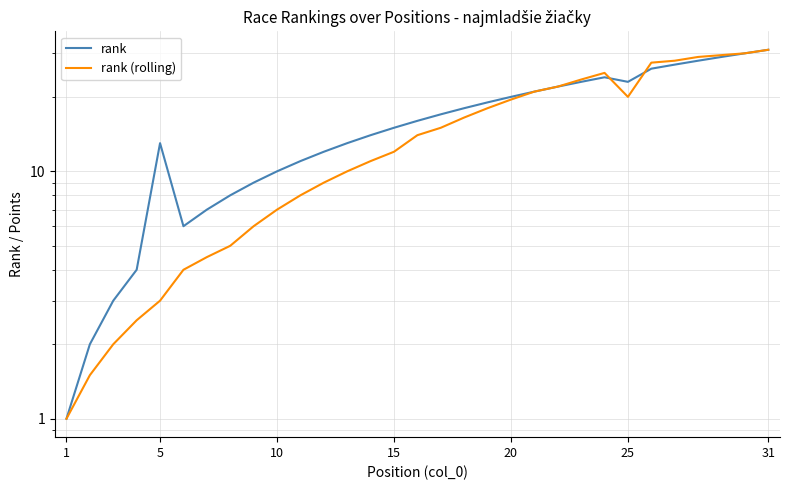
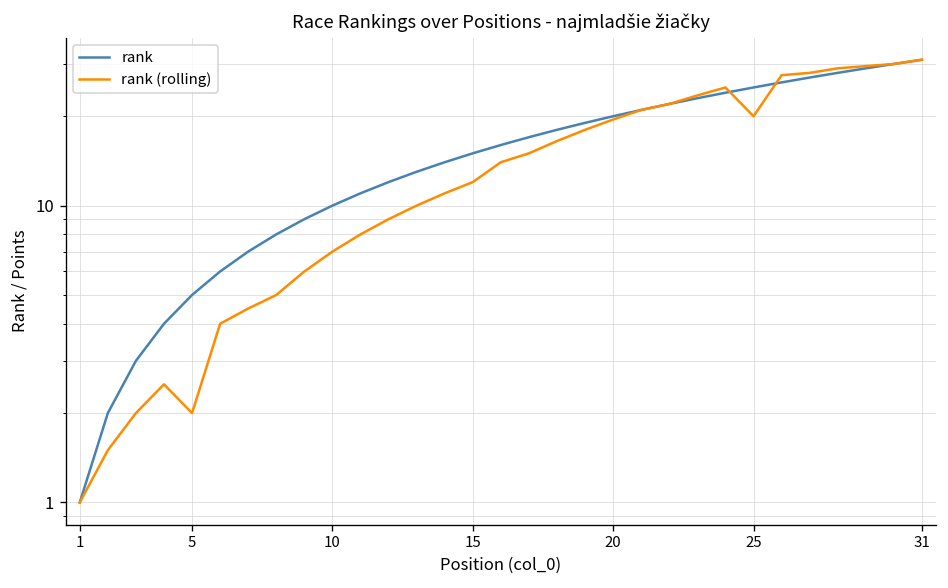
rank, 5: 13 -> 5
rank (rolling), 5: 3 -> 2
rank, 25: 23 -> 25
